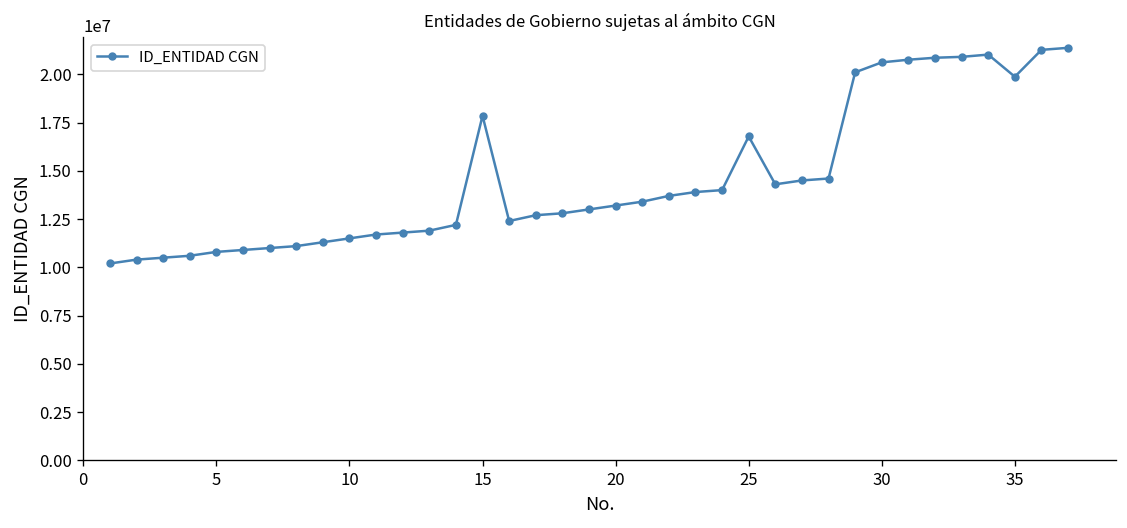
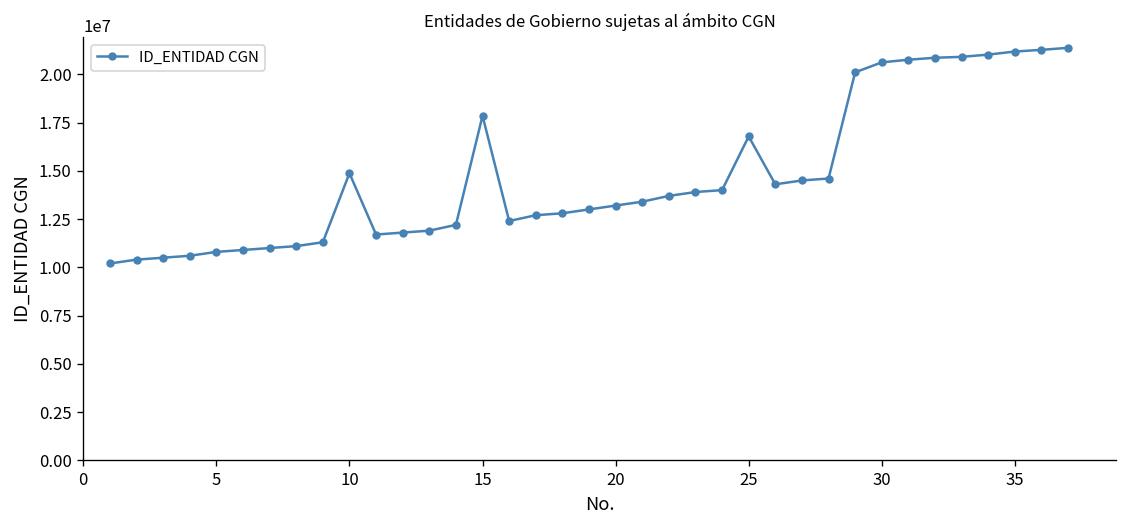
10: 11500000 -> 14900000
35: 19900000 -> 21200000
